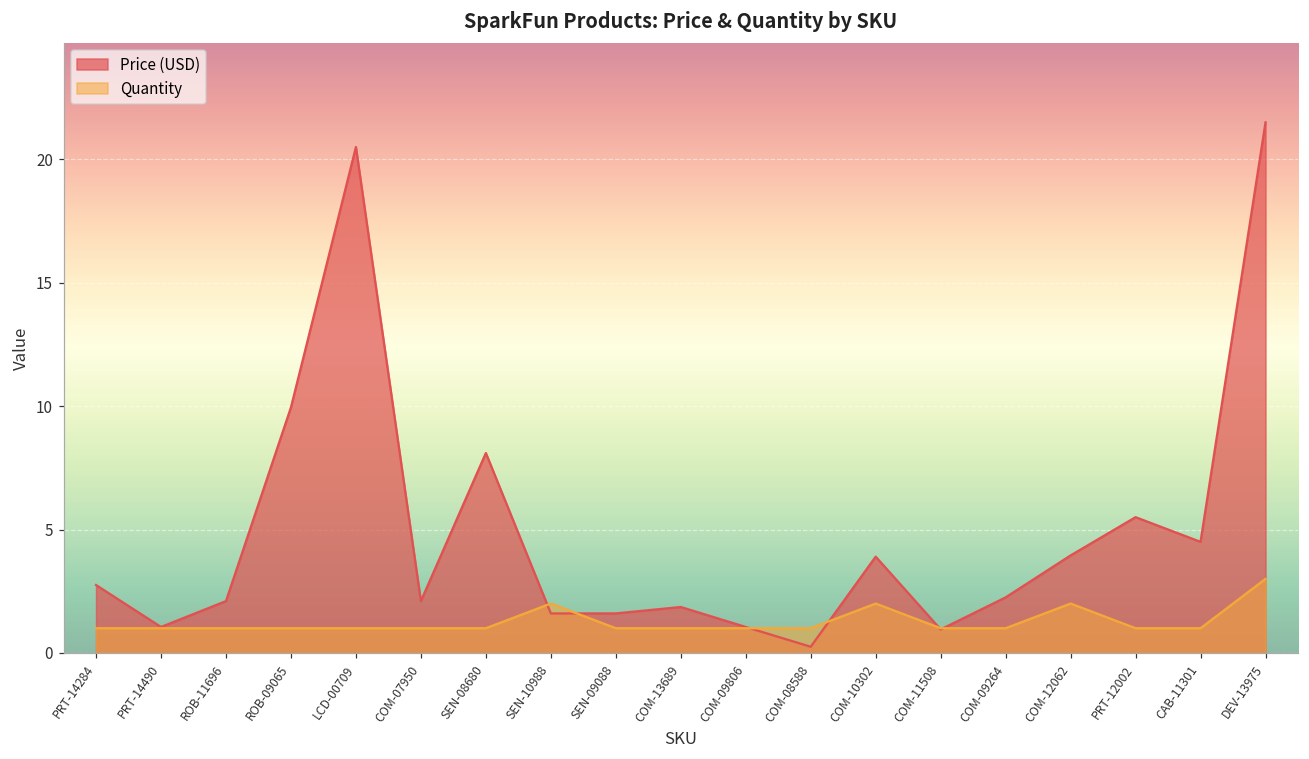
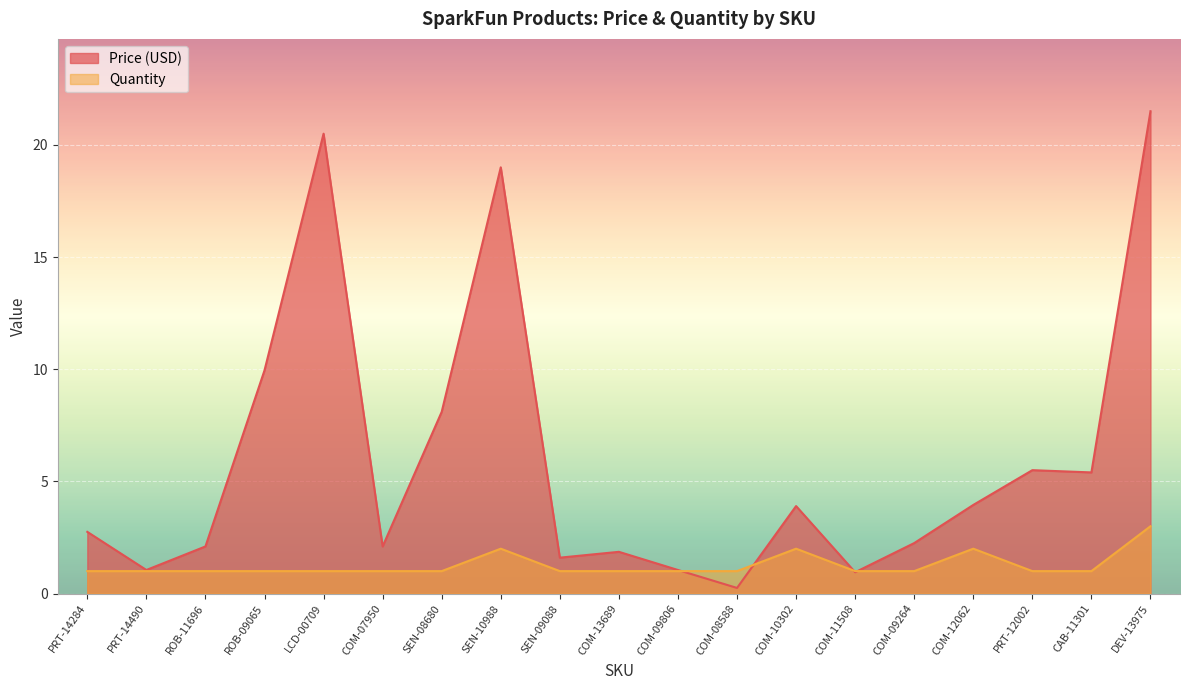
Price (USD), SEN-10988: 1.6 -> 19.0
Price (USD), CAB-11301: 4.5 -> 5.4
